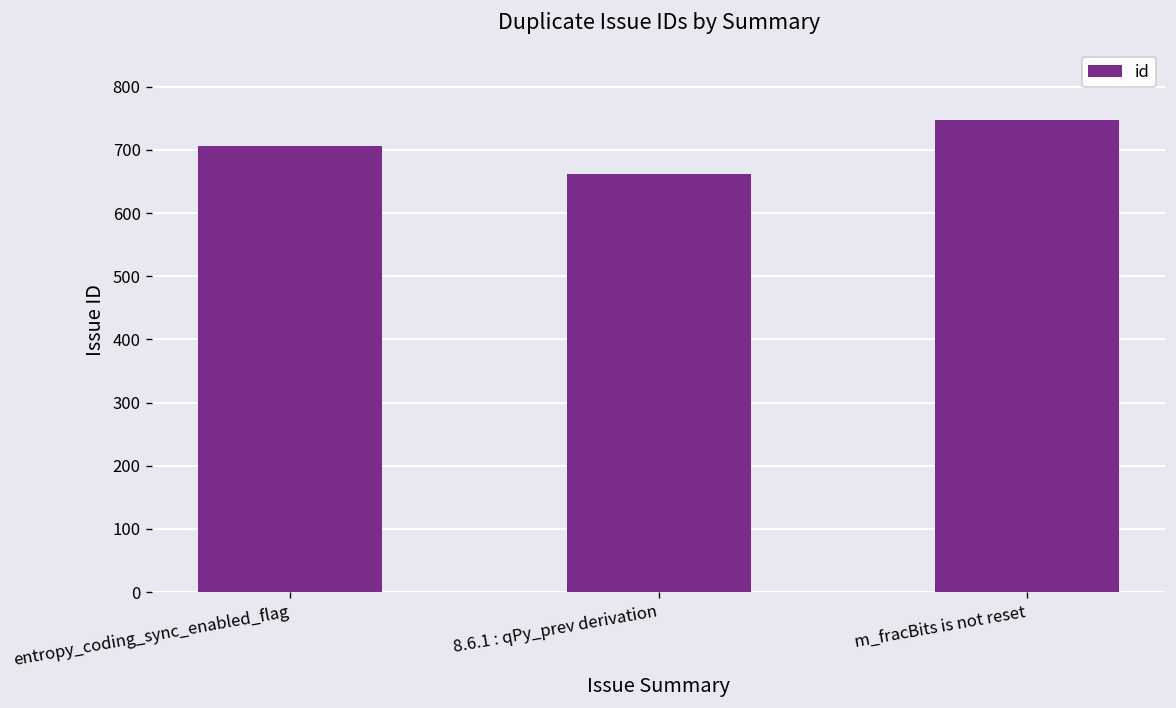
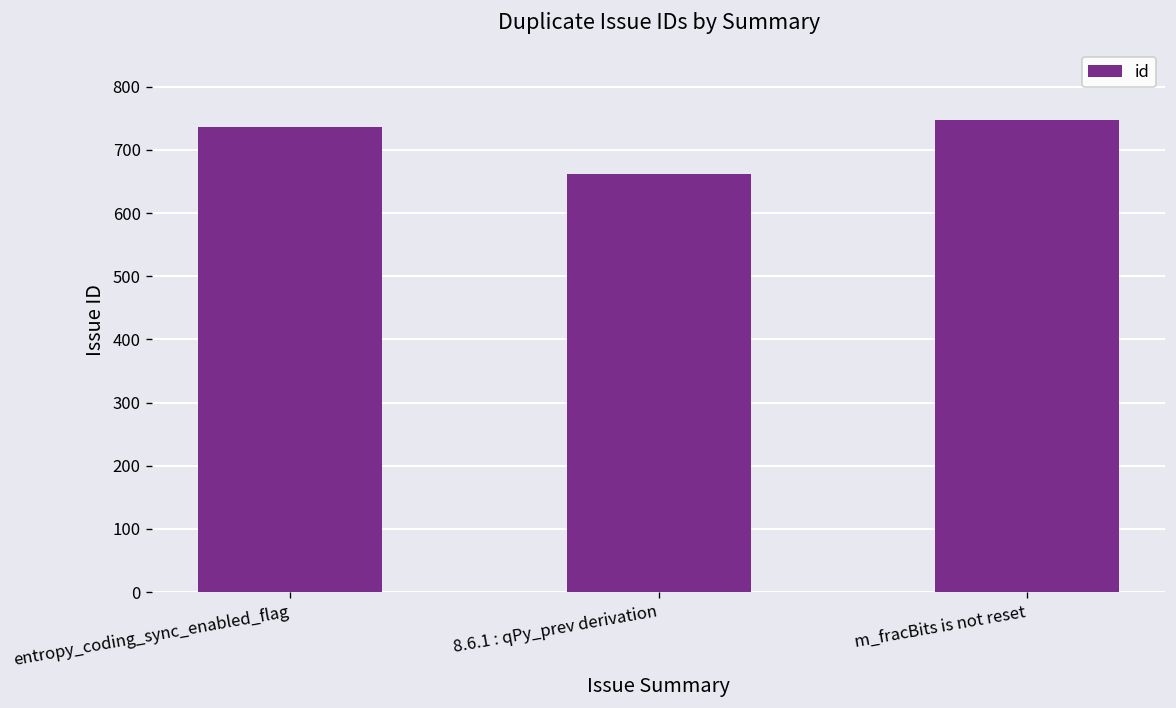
entropy_coding_sync_enabled_flag: 710 -> 740
